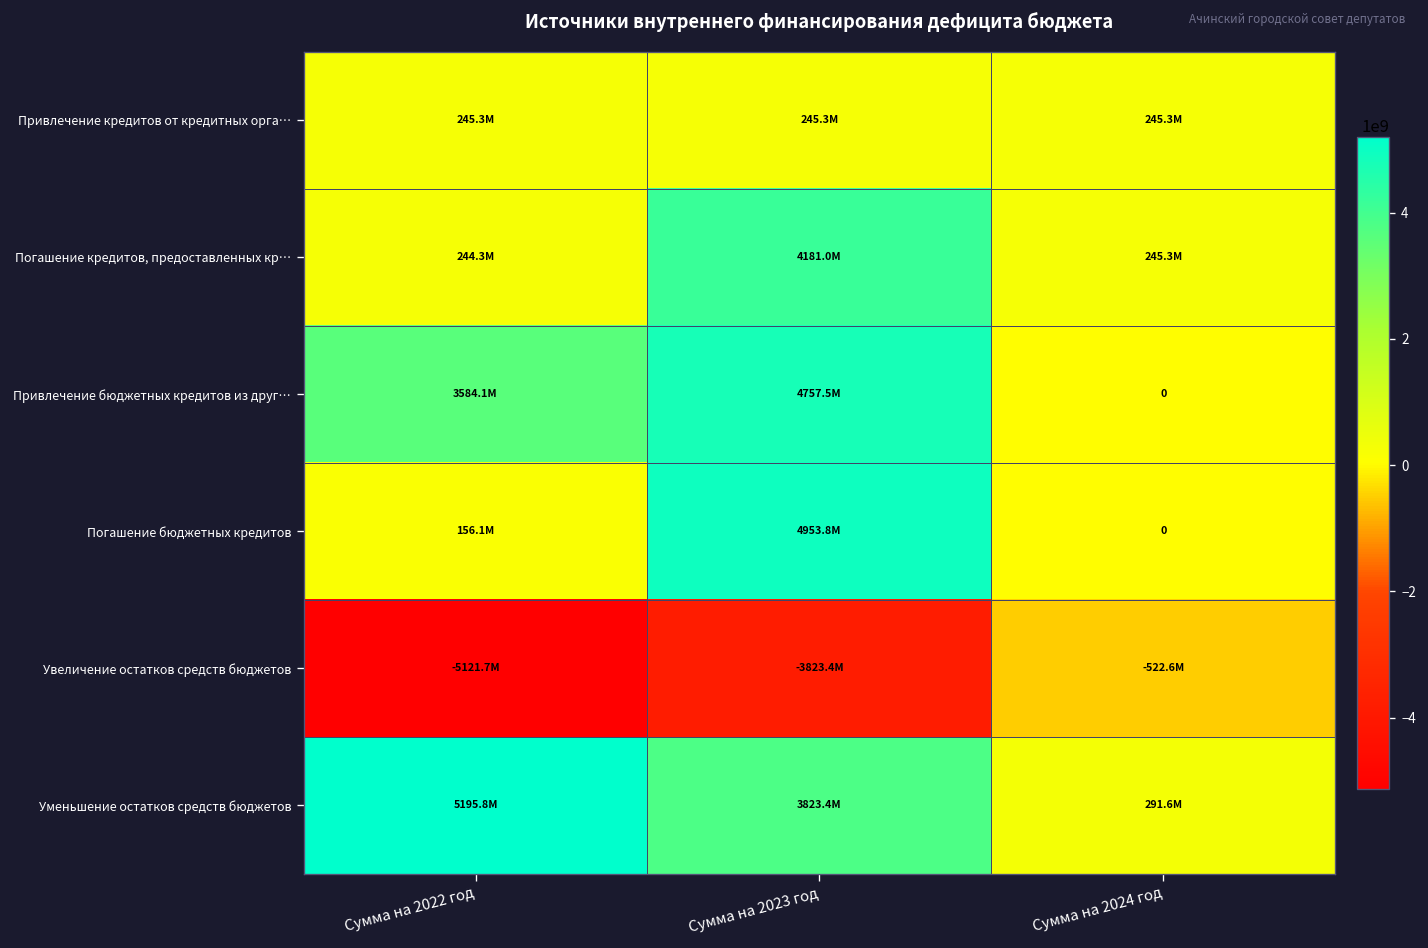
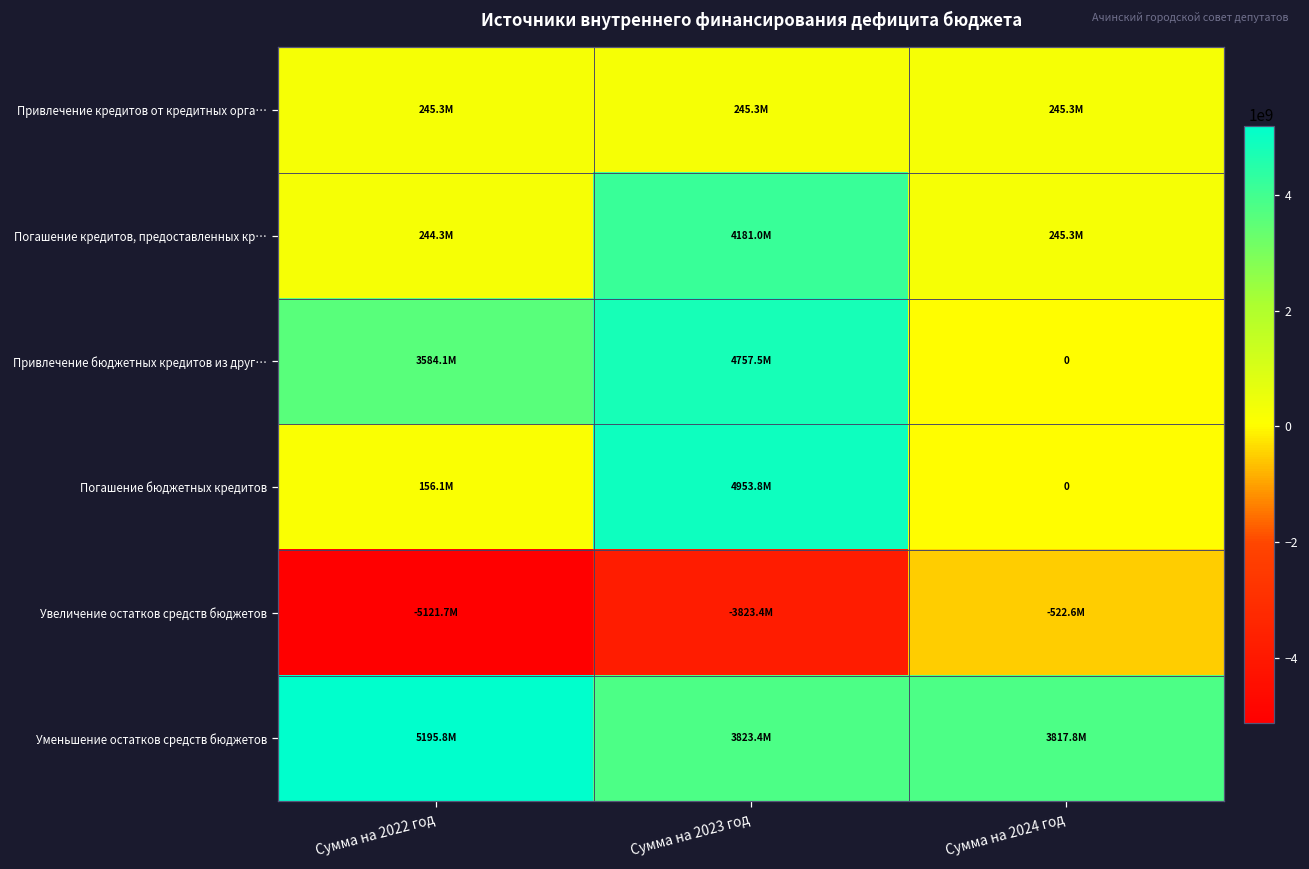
Уменьшение остатков средств бюджетов, Сумма на 2024 год: 291.6M -> 3817.8M
